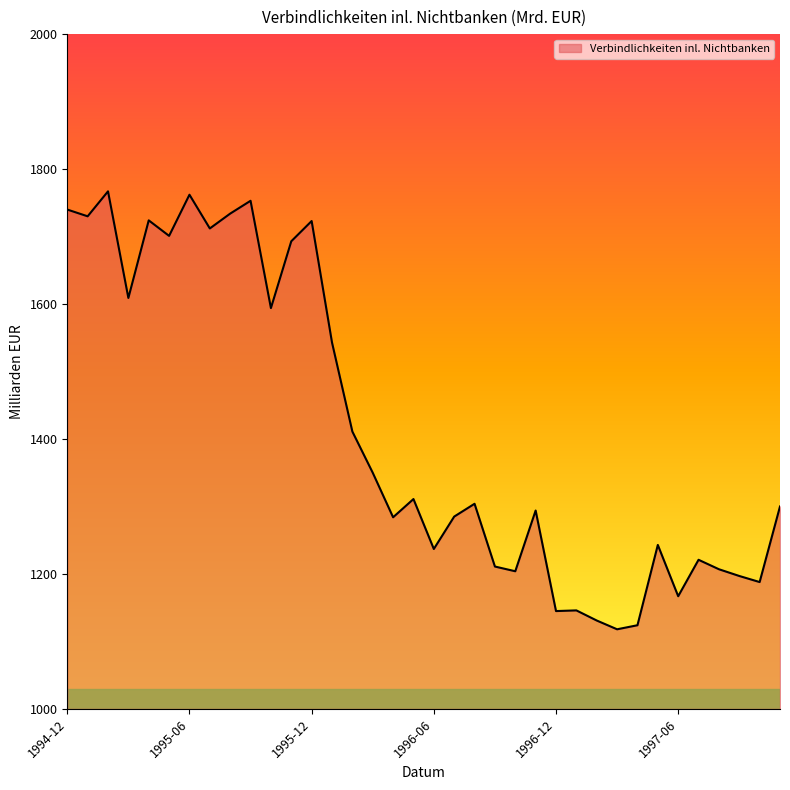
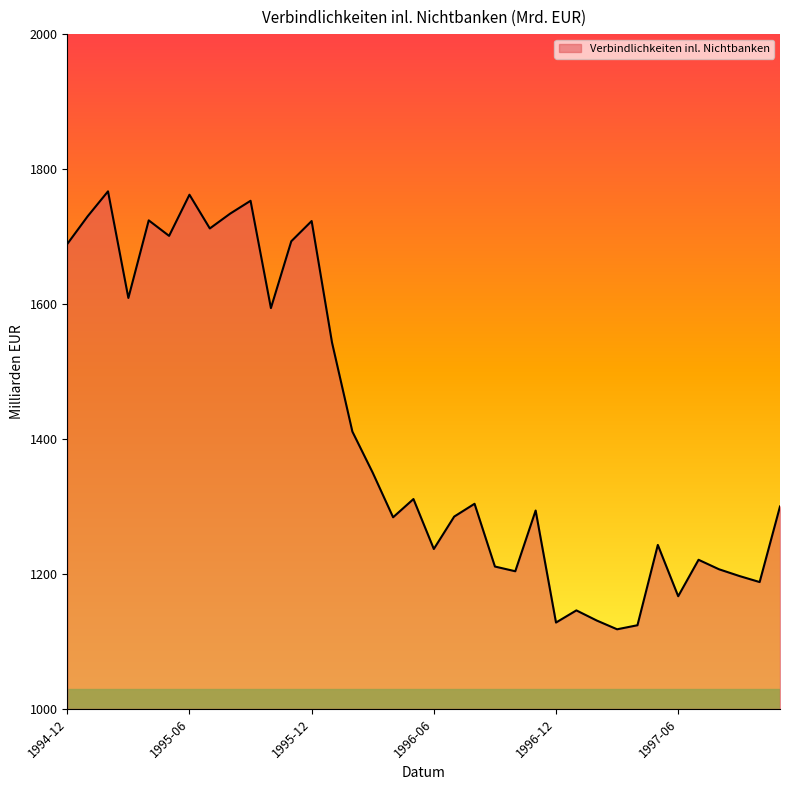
1994-12: 1740 -> 1690
1996-12: 1150 -> 1130
